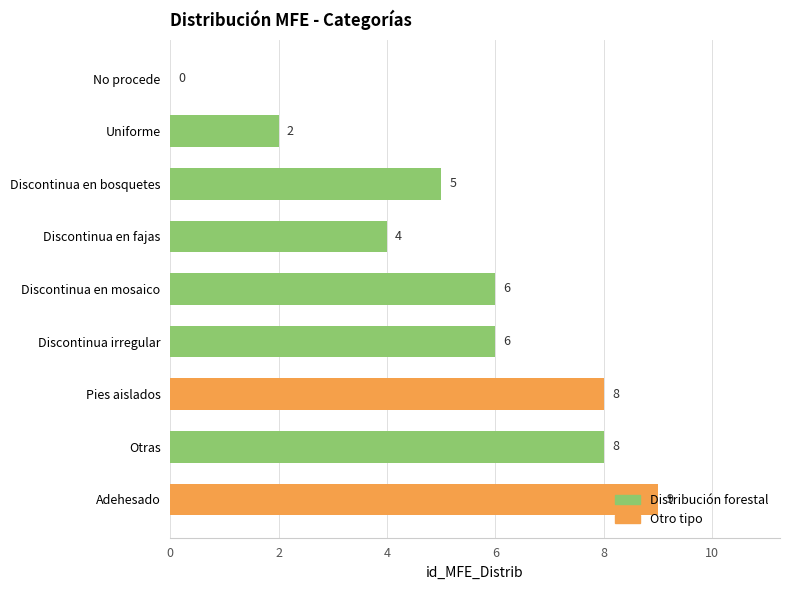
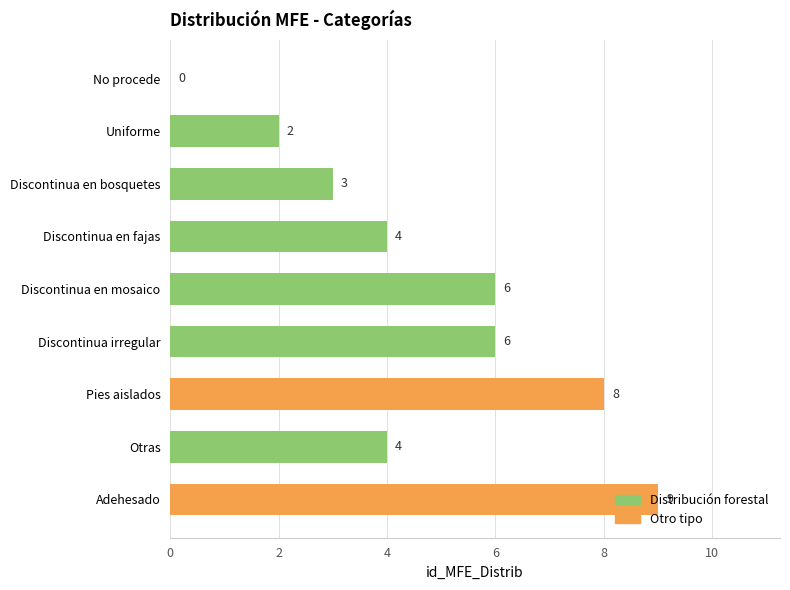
Discontinua en bosquetes: 5 -> 3
Otras: 8 -> 4
